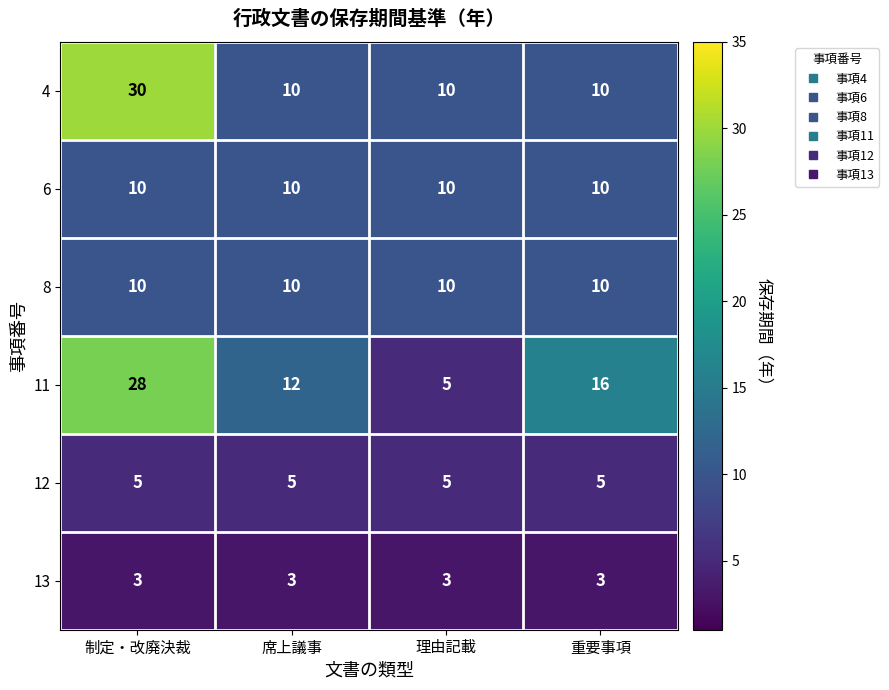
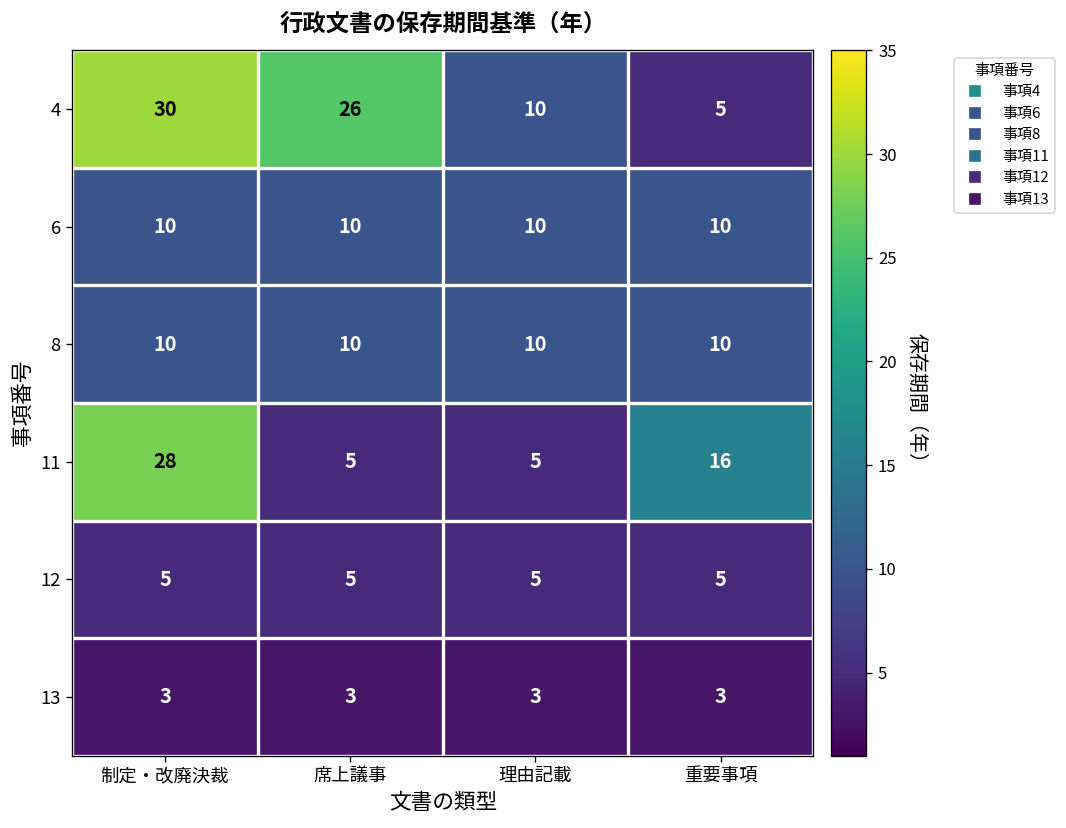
4, 席上議事: 10 -> 26
4, 重要事項: 10 -> 5
11, 席上議事: 12 -> 5
